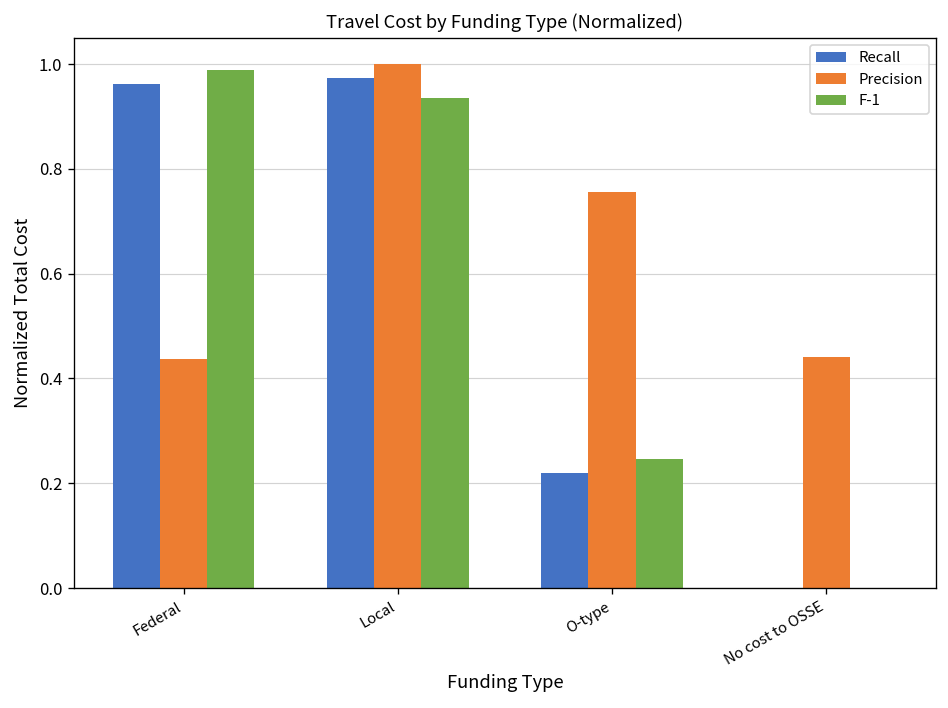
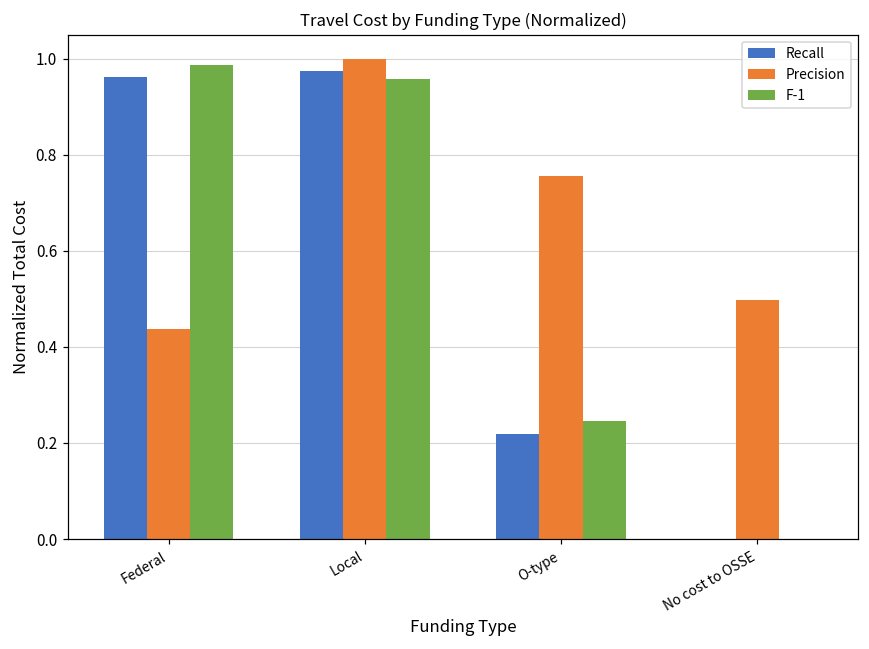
F-1, Local: 0.94 -> 0.96
Precision, No cost to OSSE: 0.44 -> 0.50
